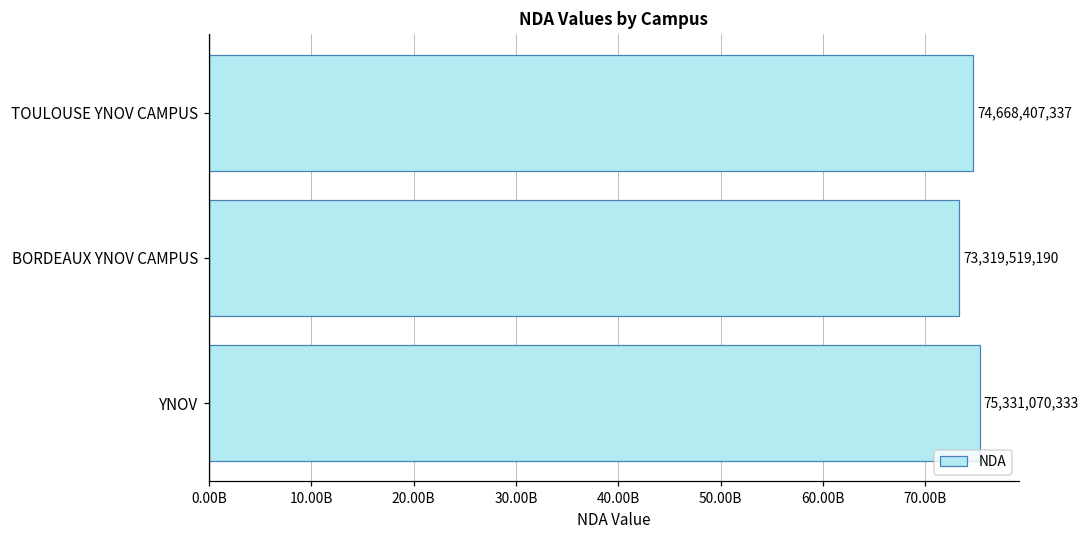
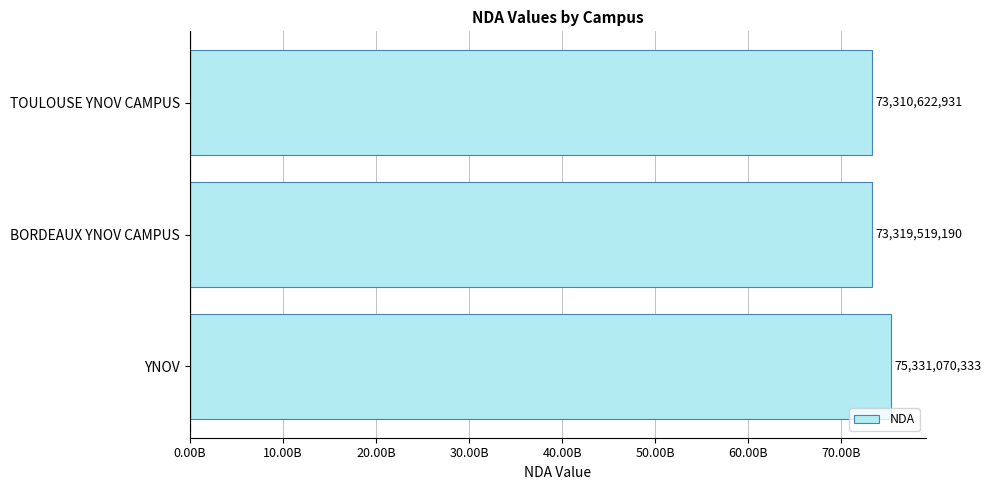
TOULOUSE YNOV CAMPUS: 74,668,407,337 -> 73,310,622,931
